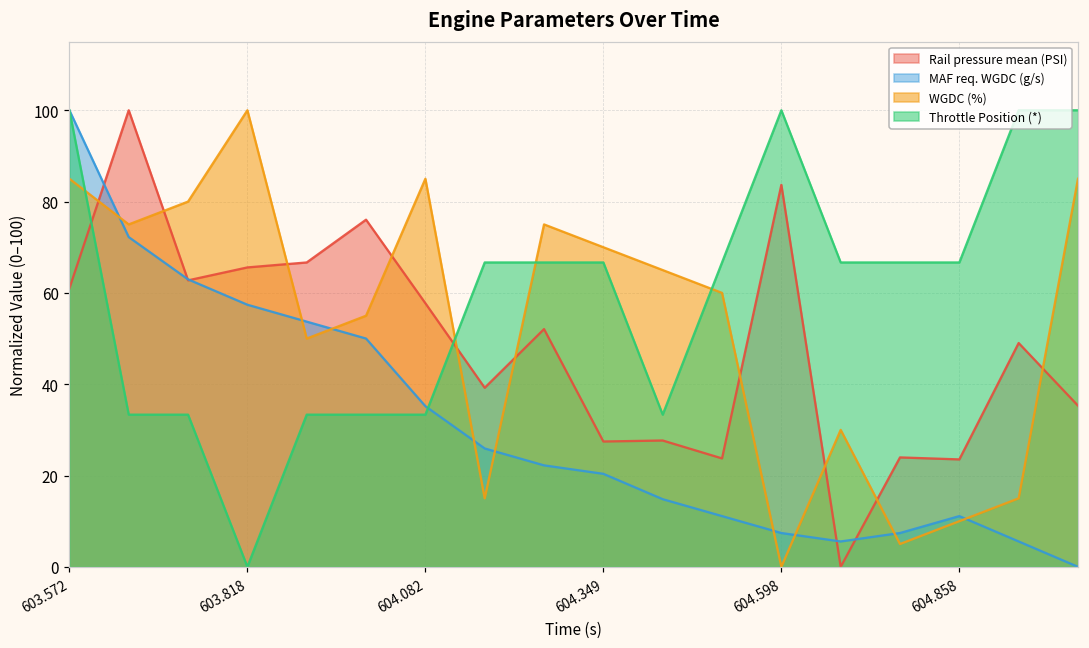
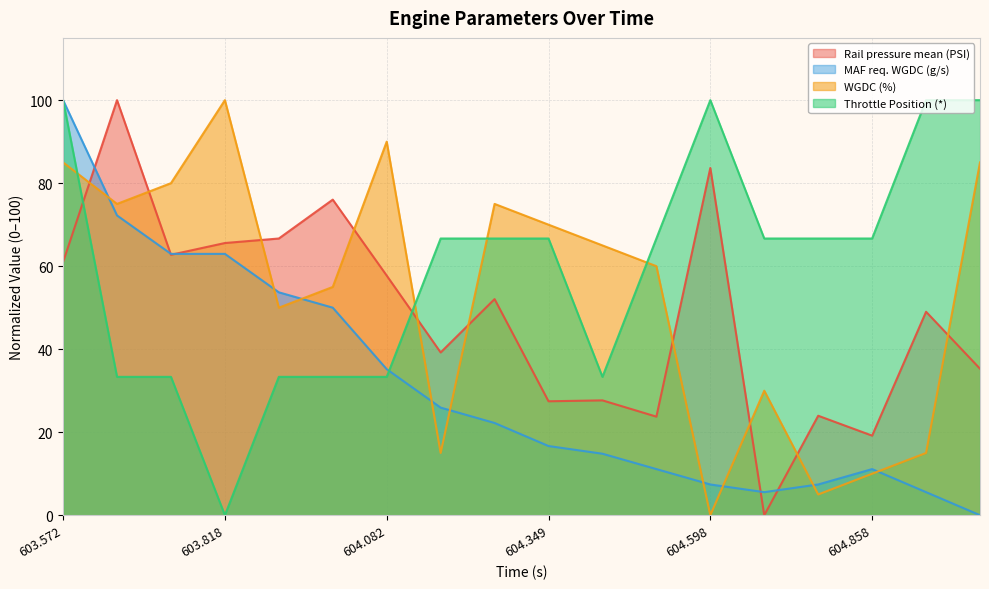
MAF req. WGDC (g/s), 603.818: 57 -> 63
WGDC (%), 604.082: 85 -> 90
MAF req. WGDC (g/s), 604.349: 20 -> 17
Rail pressure mean (PSI), 604.858: 24 -> 19
